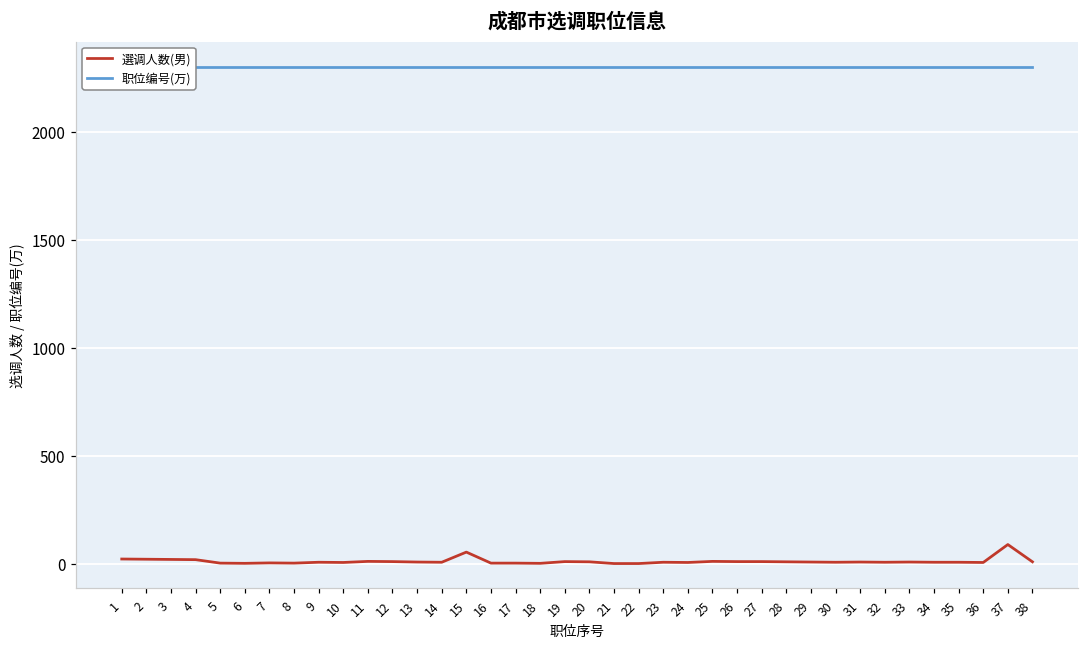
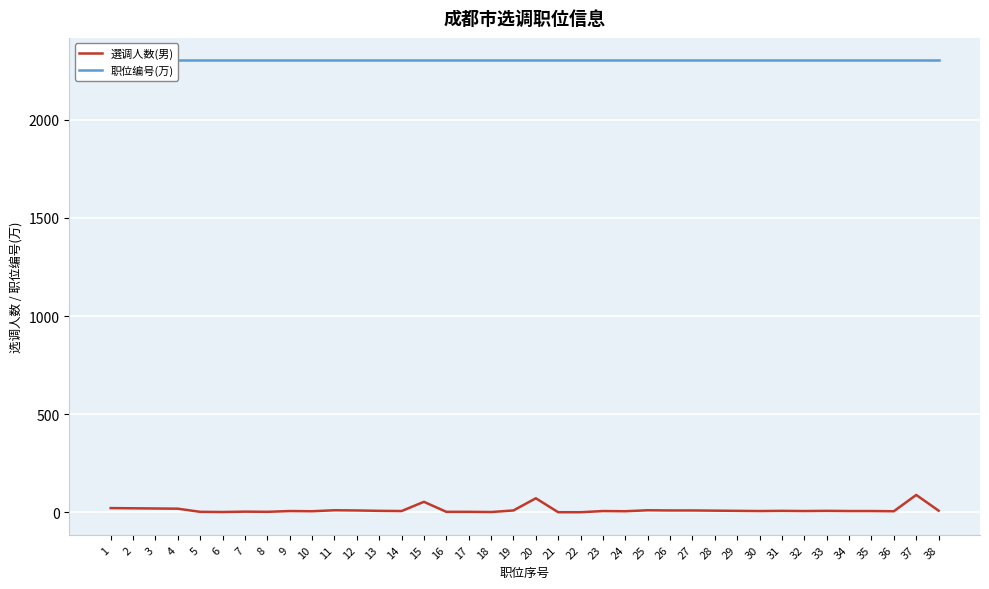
選调人数(男), 20: 10 -> 70
